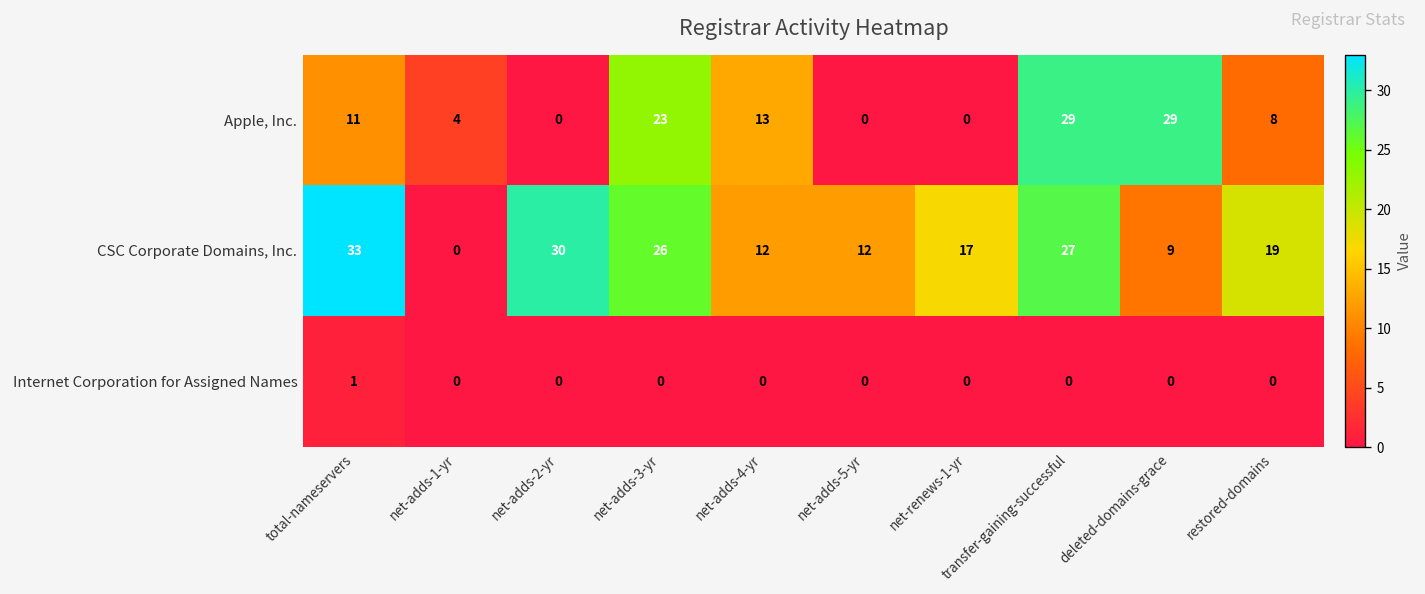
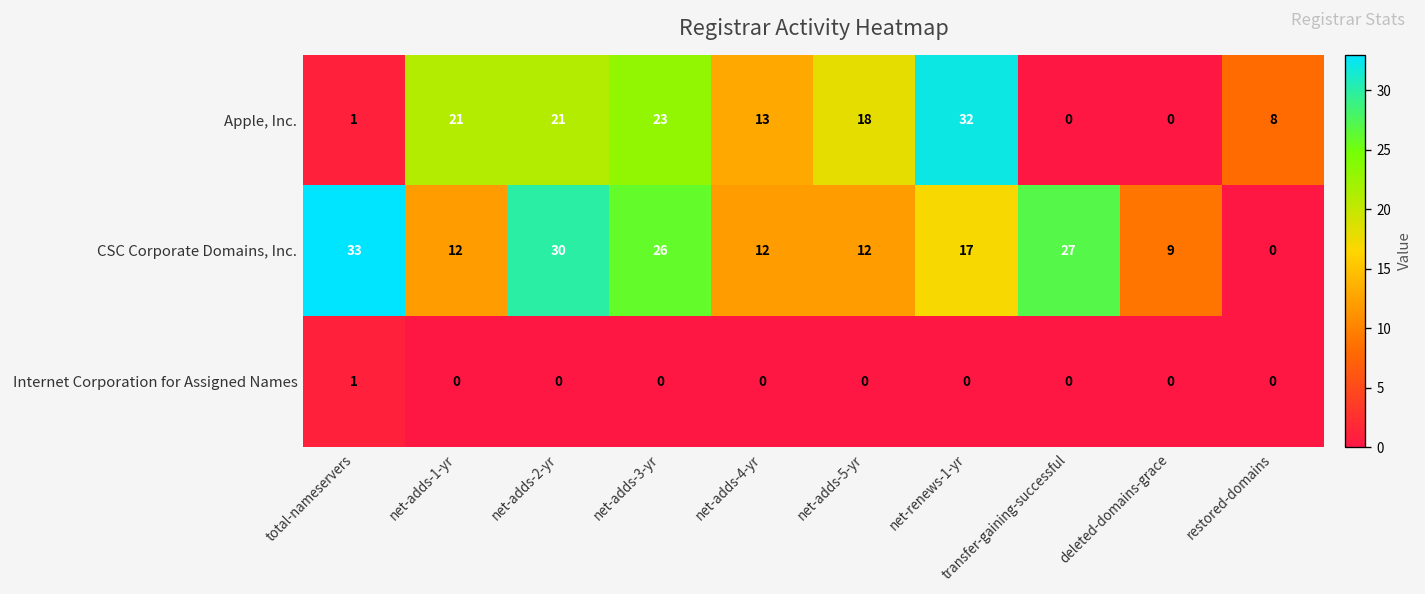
Apple, Inc., total-nameservers: 11 -> 1
Apple, Inc., net-adds-1-yr: 4 -> 21
Apple, Inc., net-adds-2-yr: 0 -> 21
Apple, Inc., net-adds-5-yr: 0 -> 18
Apple, Inc., net-renews-1-yr: 0 -> 32
Apple, Inc., transfer-gaining-successful: 29 -> 0
Apple, Inc., deleted-domains-grace: 29 -> 0
CSC Corporate Domains, Inc., net-adds-1-yr: 0 -> 12
CSC Corporate Domains, Inc., restored-domains: 19 -> 0
